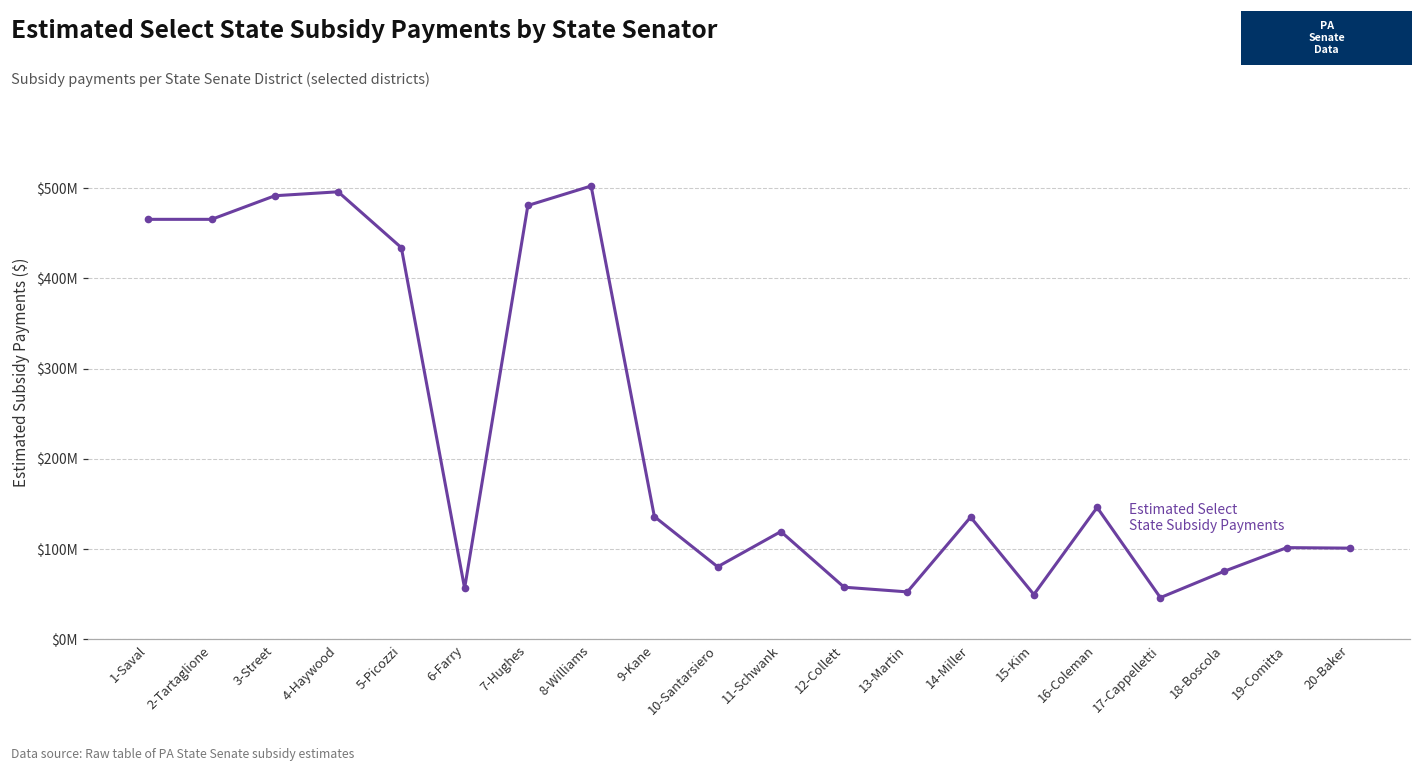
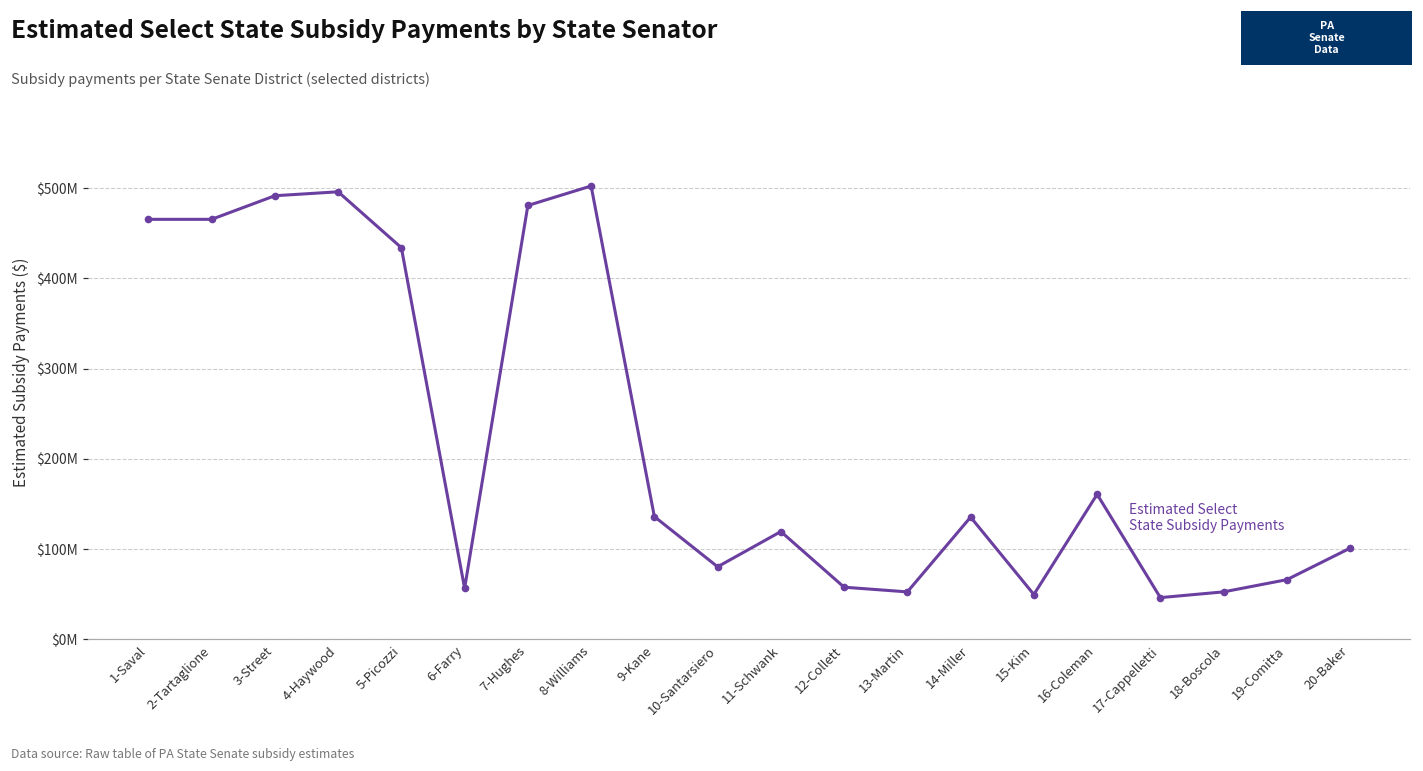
16-Coleman: $150000000 -> $160000000
18-Boscola: $80000000 -> $50000000
19-Comitta: $100000000 -> $70000000
